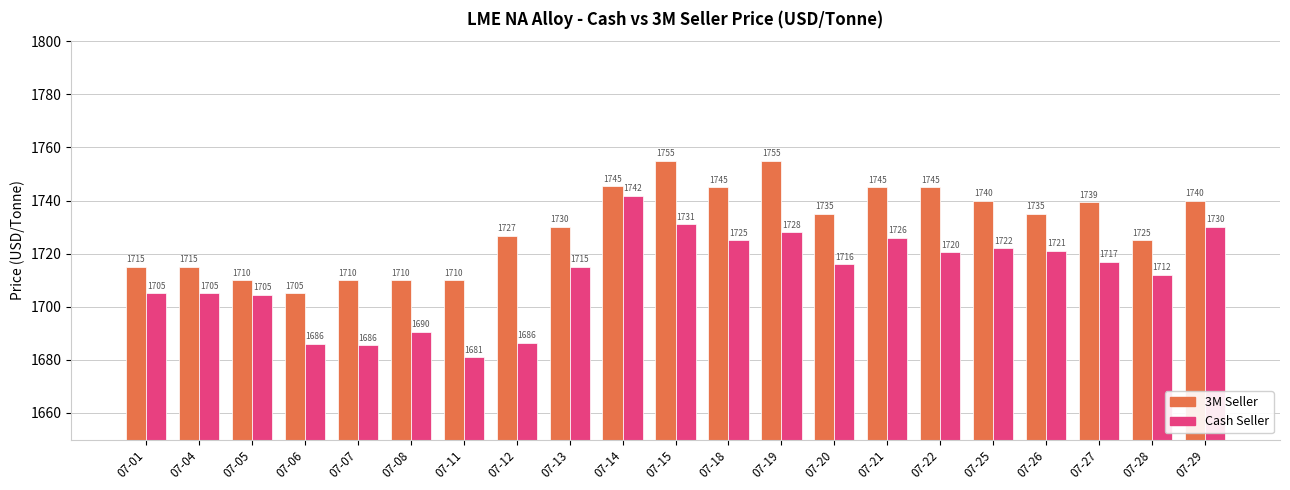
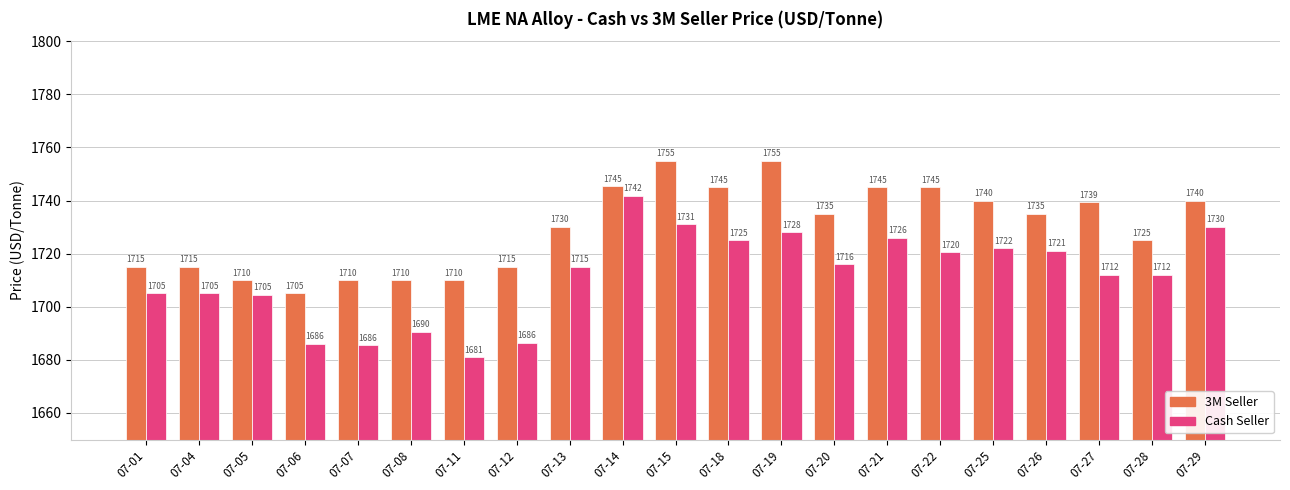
3M Seller, 07-12: 1727 -> 1715
Cash Seller, 07-27: 1717 -> 1712
